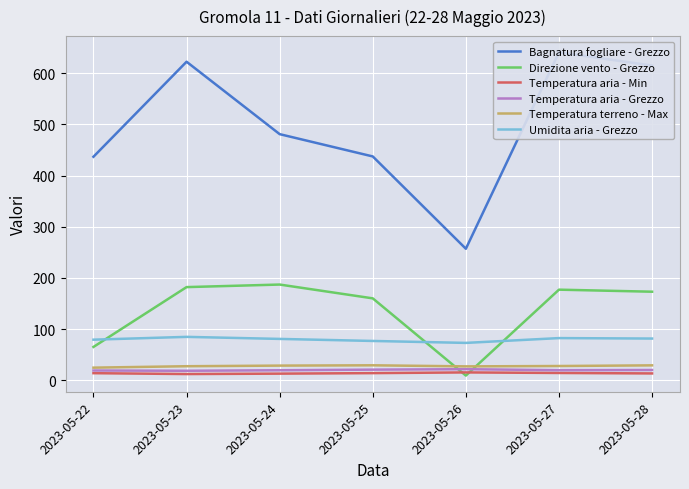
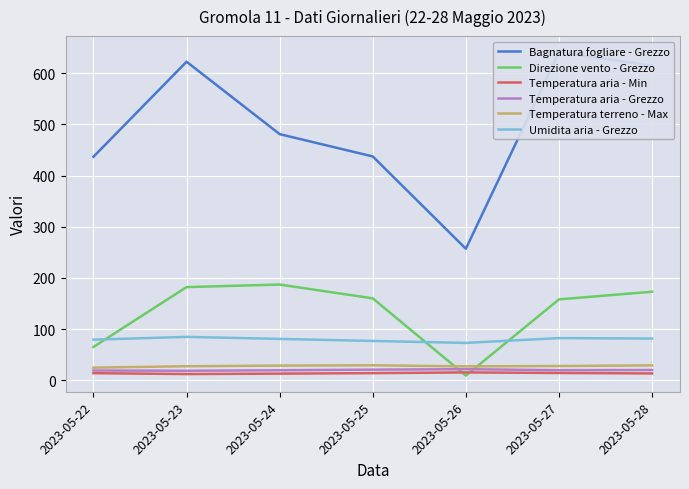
Direzione vento - Grezzo, 2023-05-27: 180 -> 160
